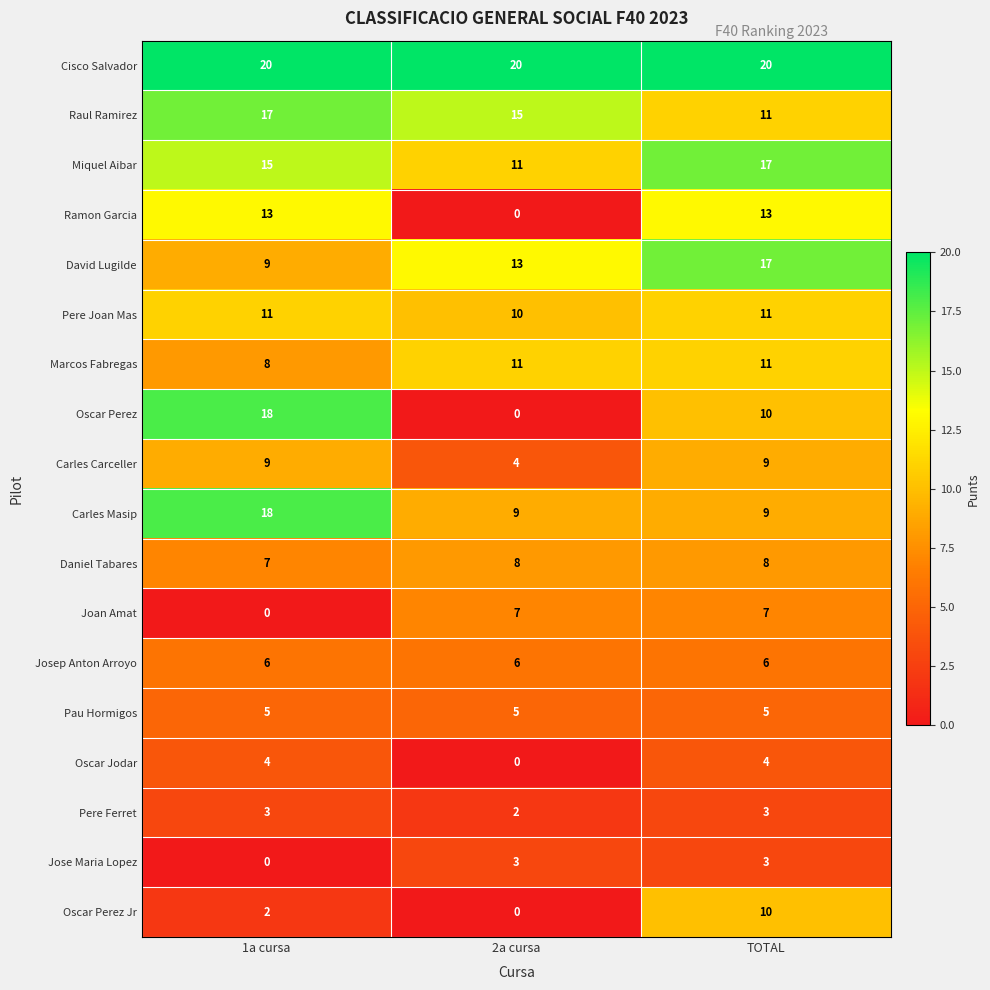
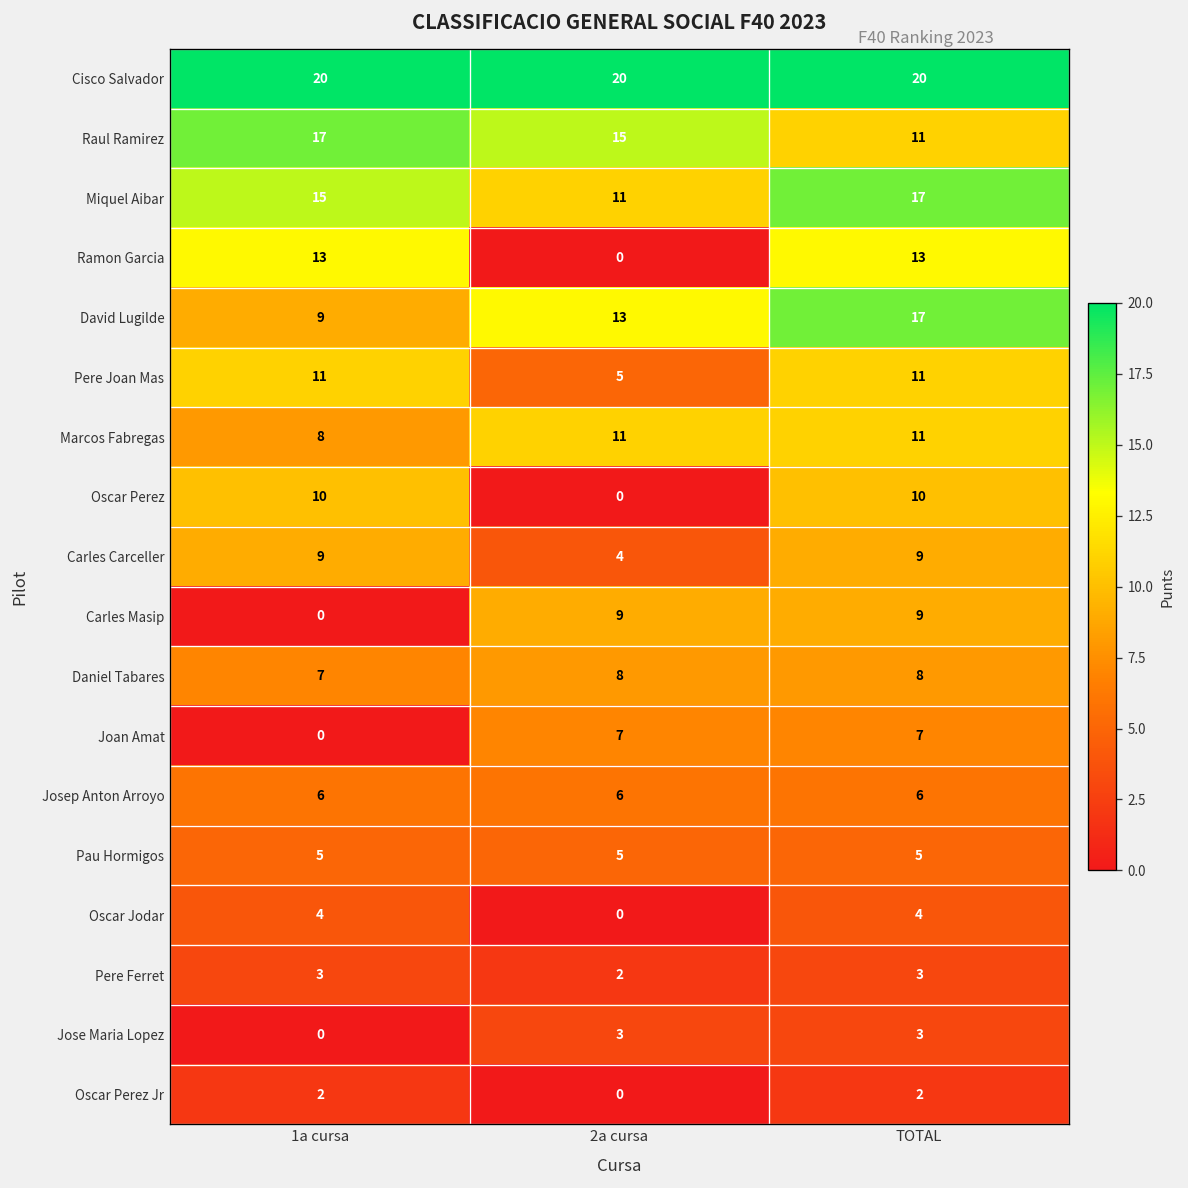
Pere Joan Mas, 2a cursa: 10 -> 5
Oscar Perez, 1a cursa: 18 -> 10
Carles Masip, 1a cursa: 18 -> 0
Oscar Perez Jr, TOTAL: 10 -> 2
